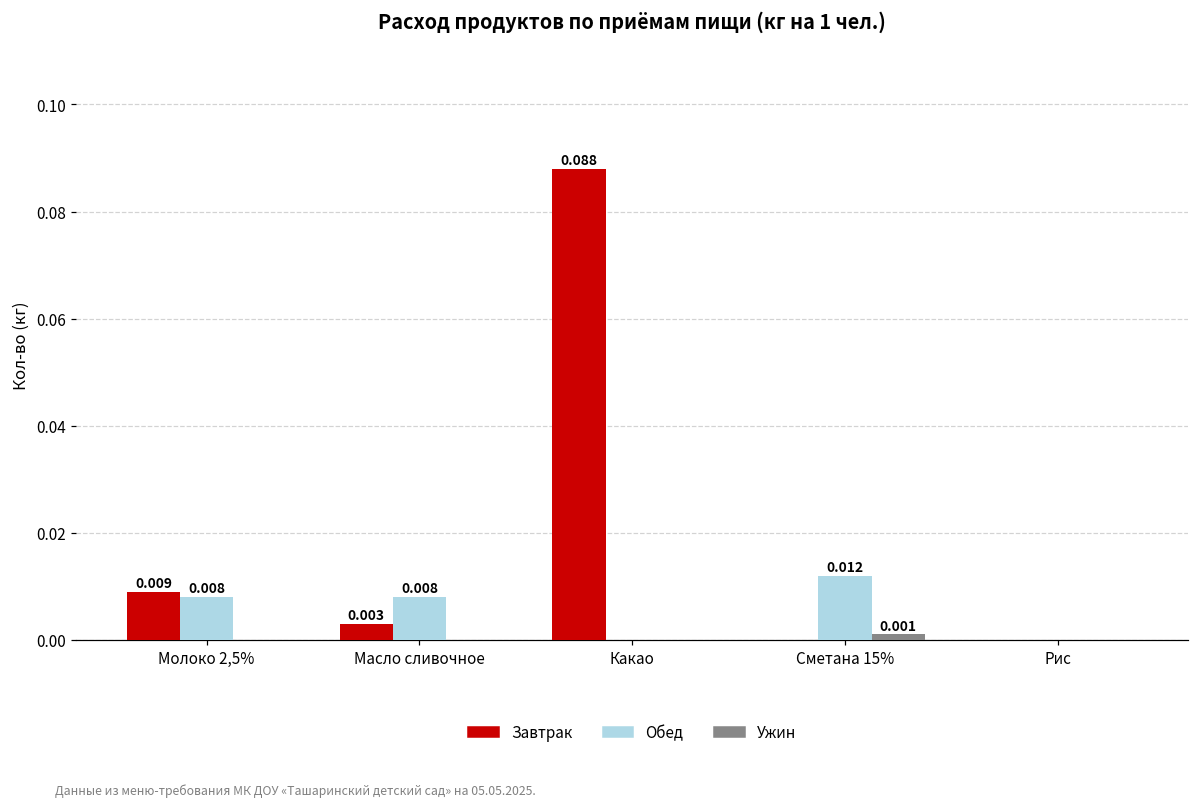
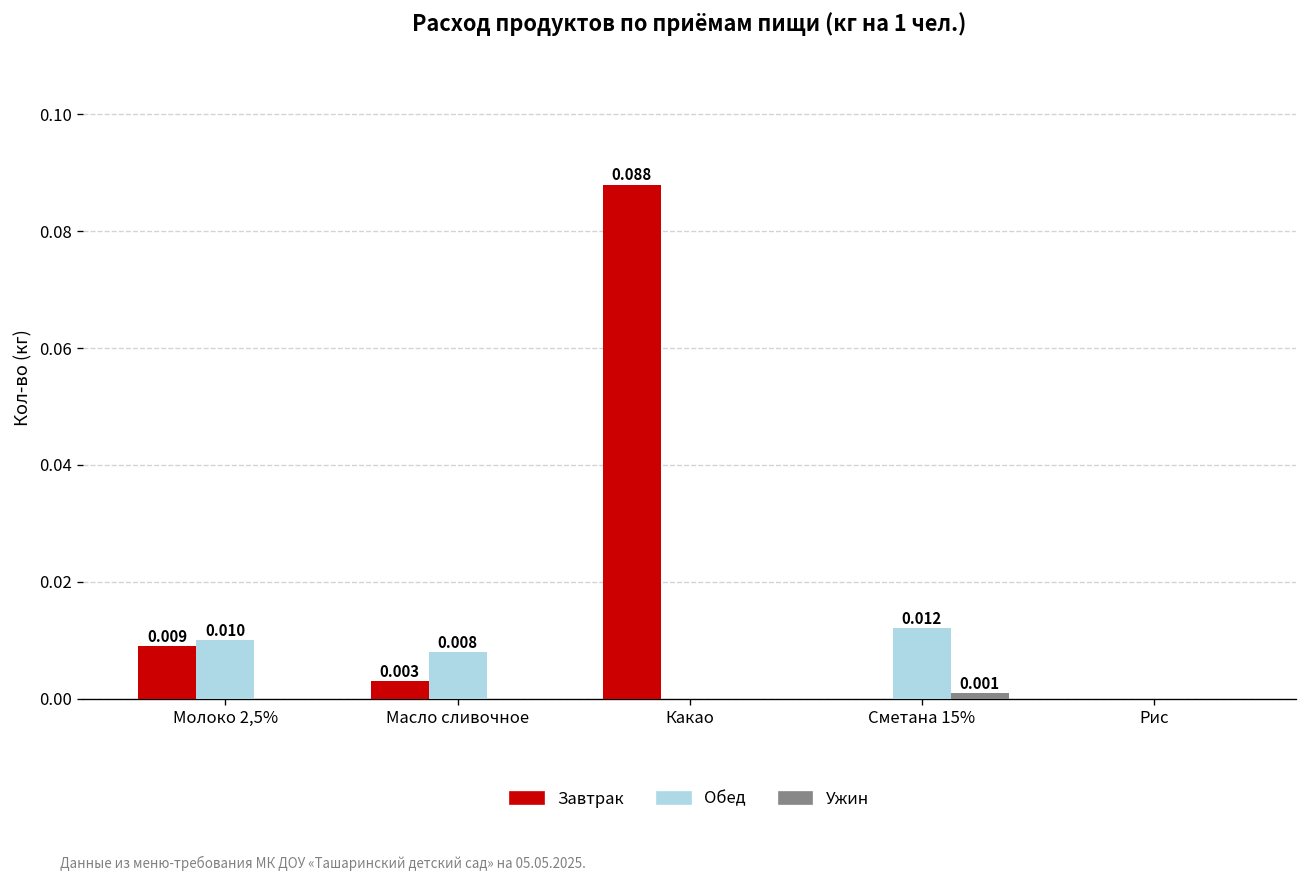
Обед, Молоко 2,5%: 0.008 -> 0.010
